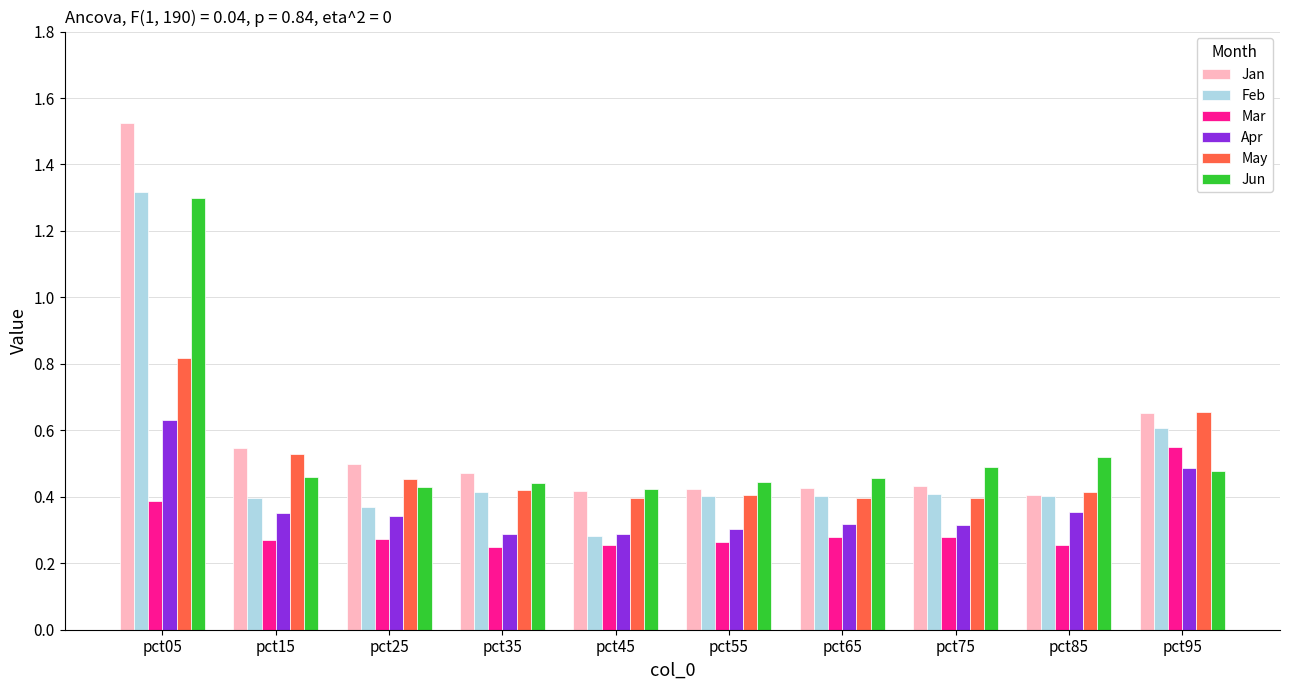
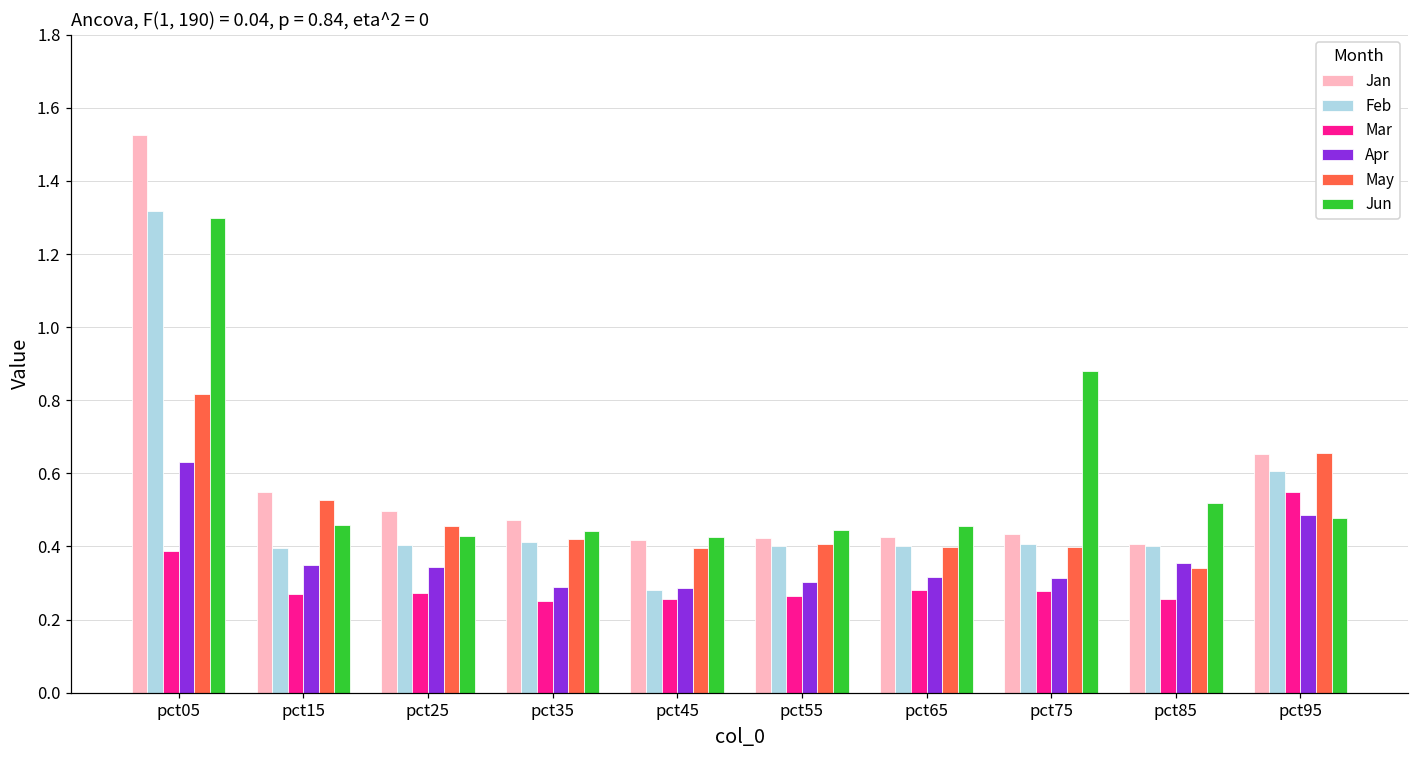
Feb, pct25: 0.37 -> 0.40
Jun, pct75: 0.49 -> 0.88
May, pct85: 0.41 -> 0.34
